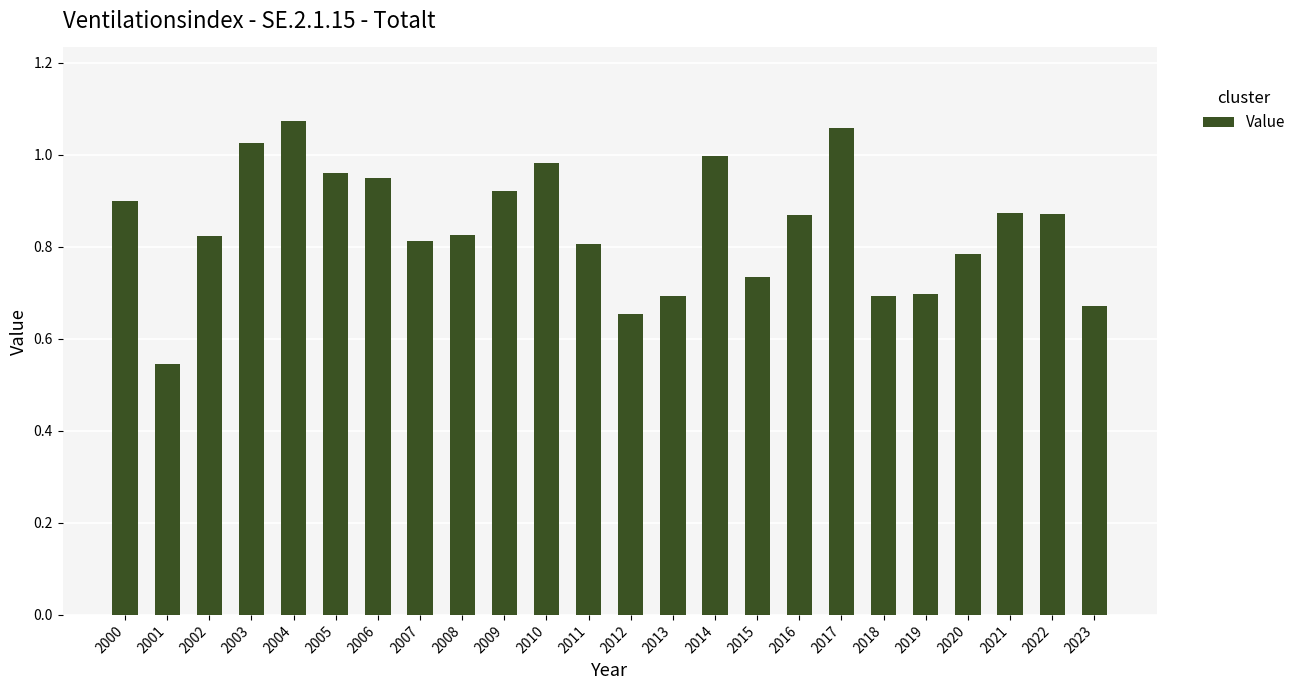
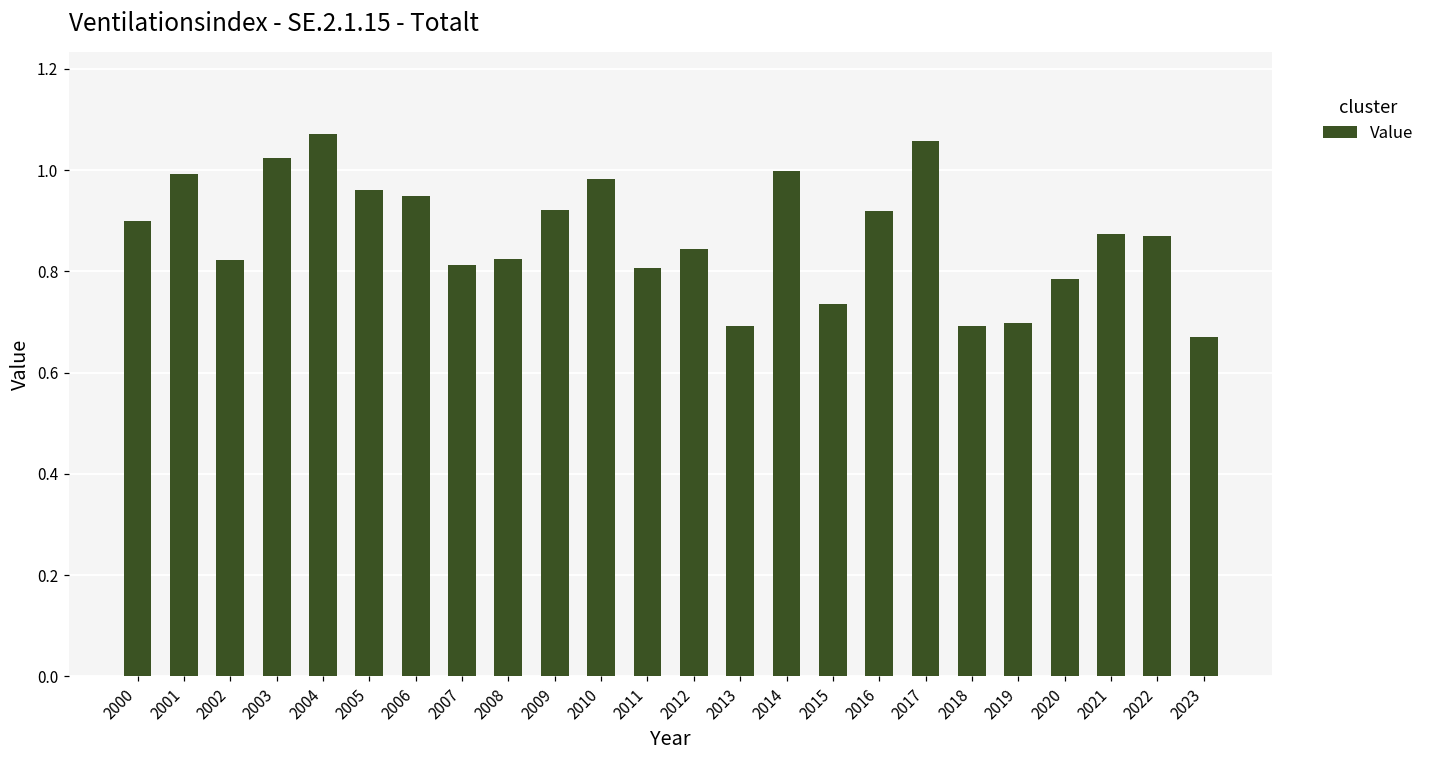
2001: 0.54 -> 0.99
2012: 0.65 -> 0.84
2016: 0.87 -> 0.92
